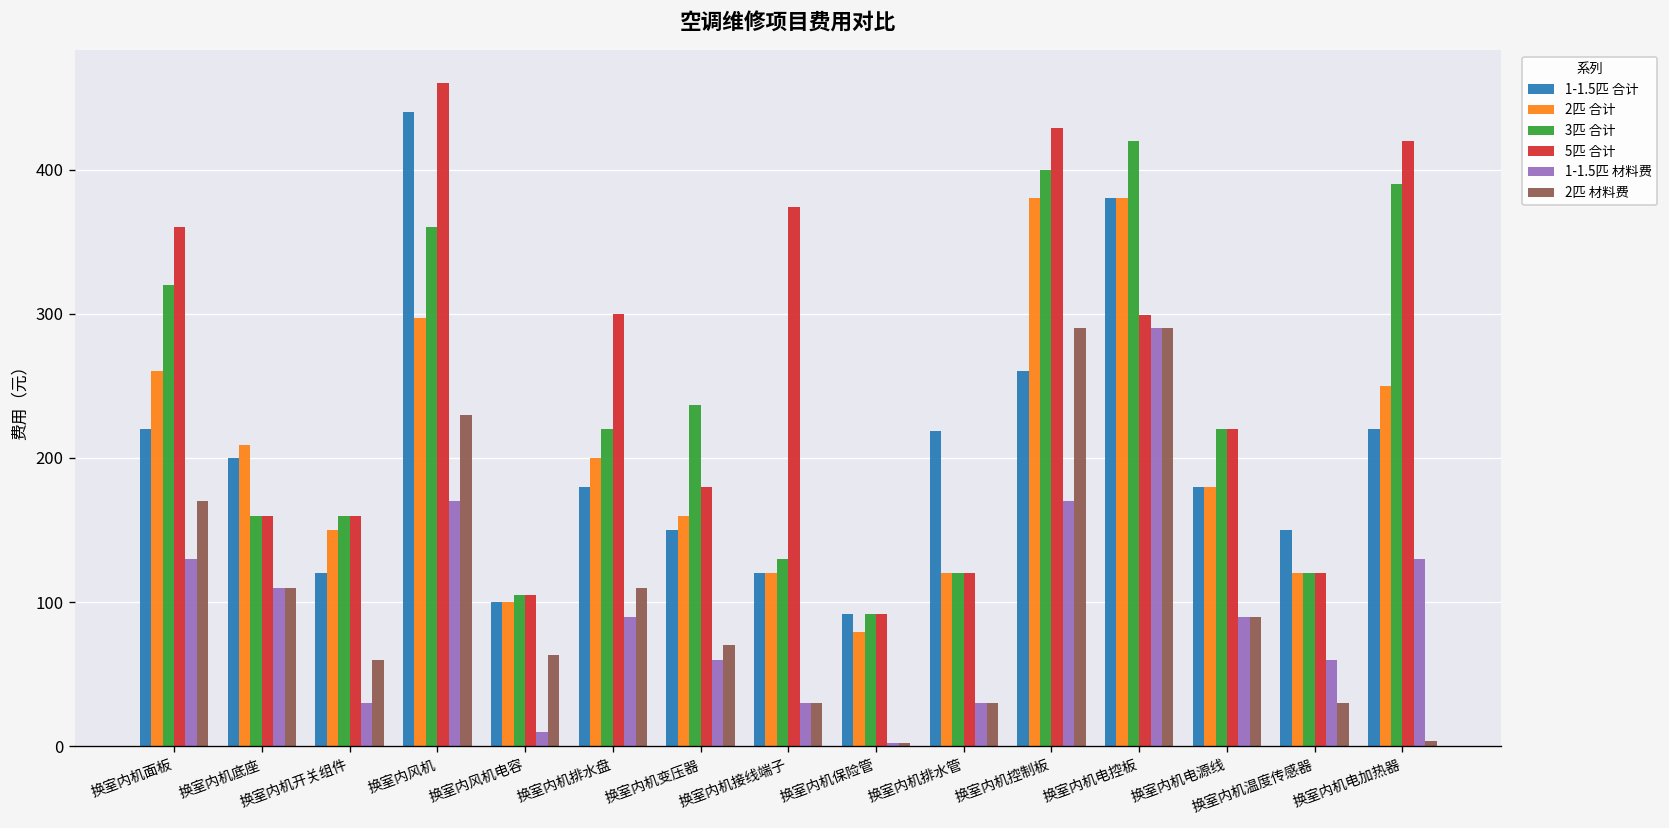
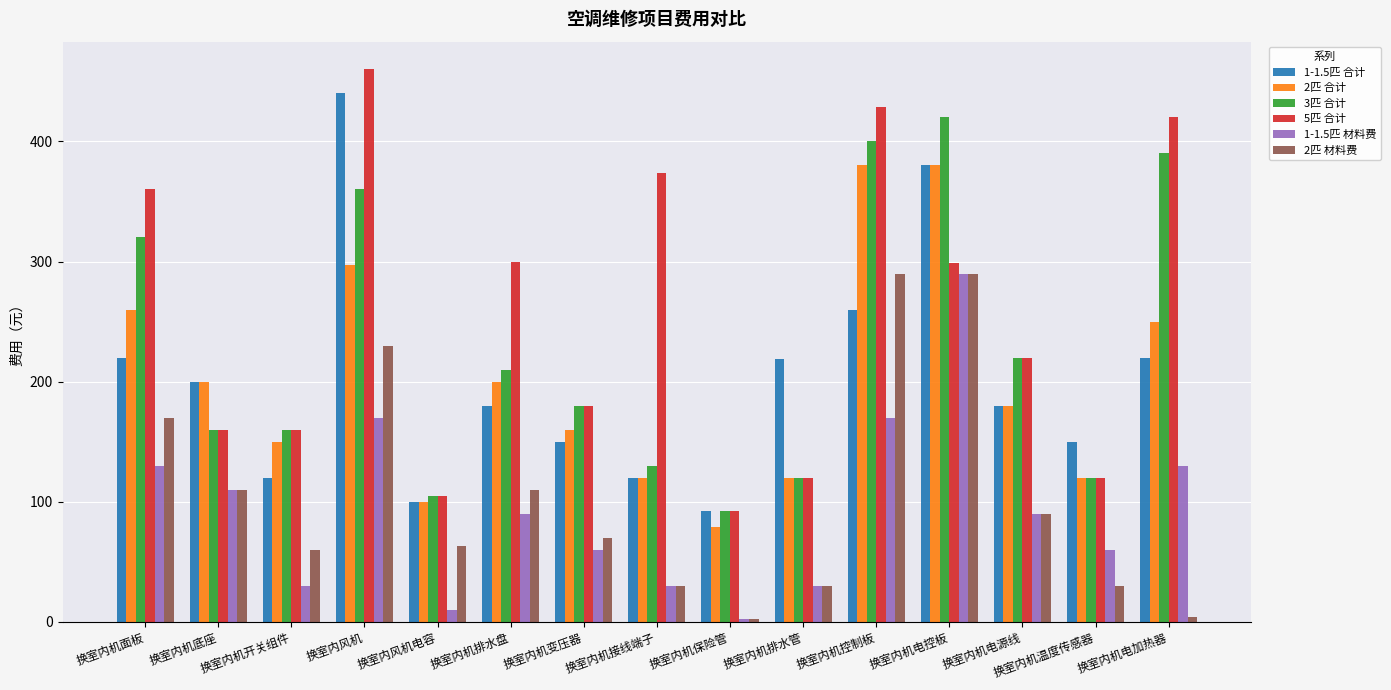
2匹 合计, 换室内机底座: 209 -> 200
3匹 合计, 换室内机排水盘: 220 -> 210
3匹 合计, 换室内机变压器: 237 -> 180
